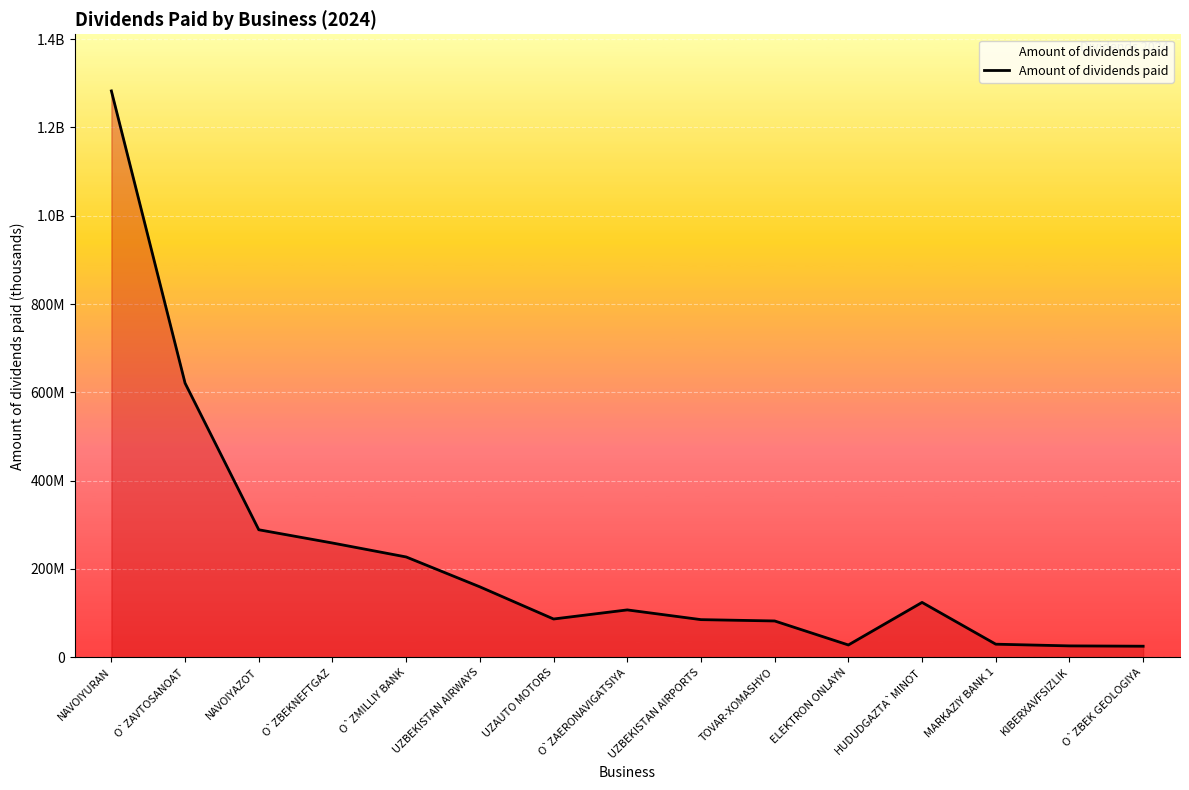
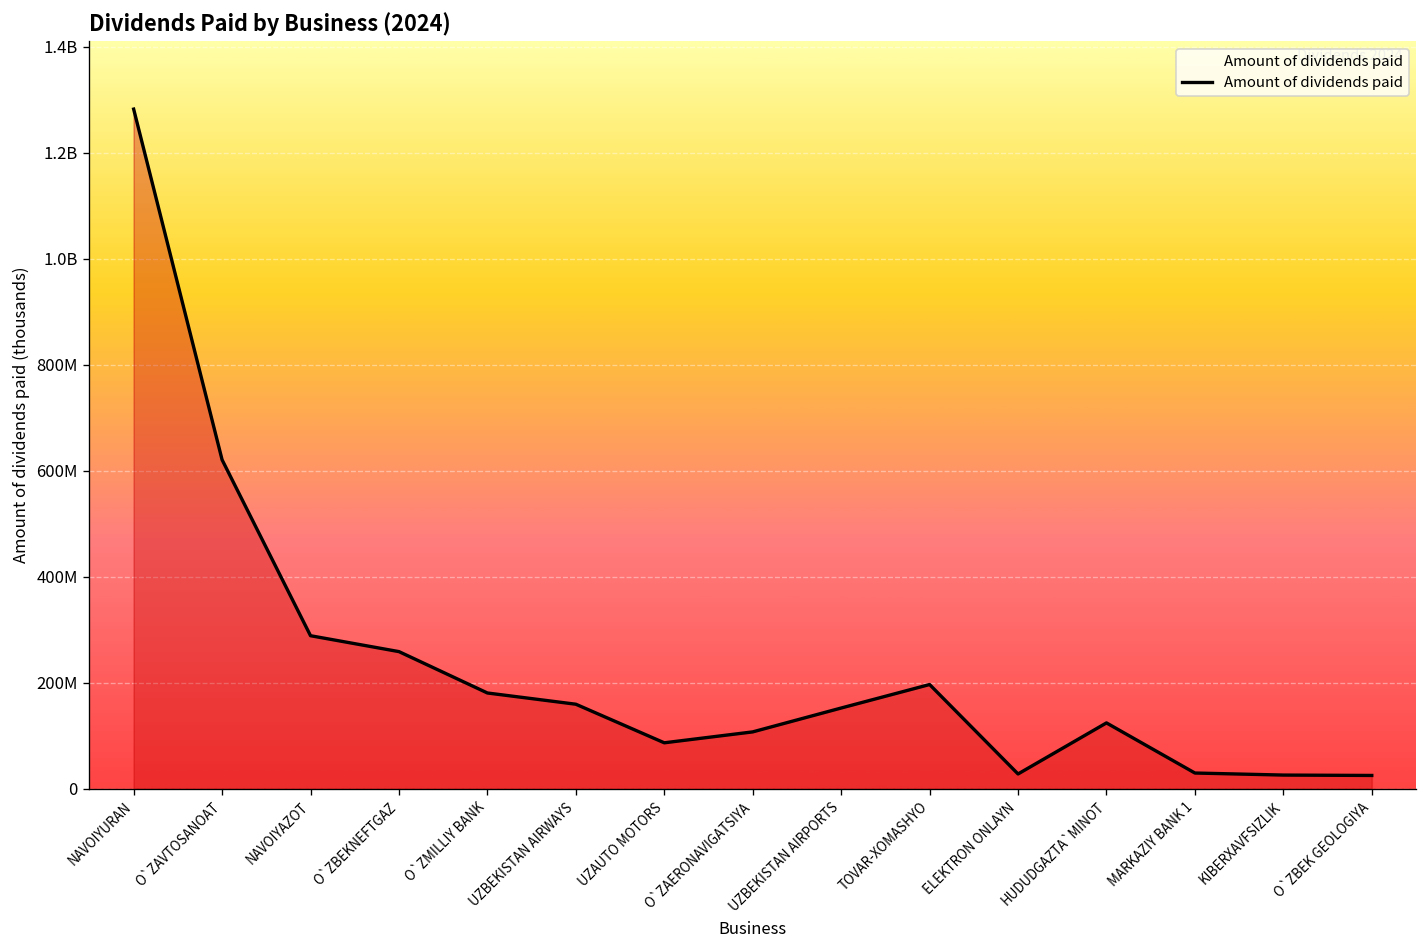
O`ZMILLIY BANK: 230000000 -> 180000000
UZBEKISTAN AIRPORTS: 90000000 -> 150000000
TOVAR-XOMASHYO: 80000000 -> 200000000
